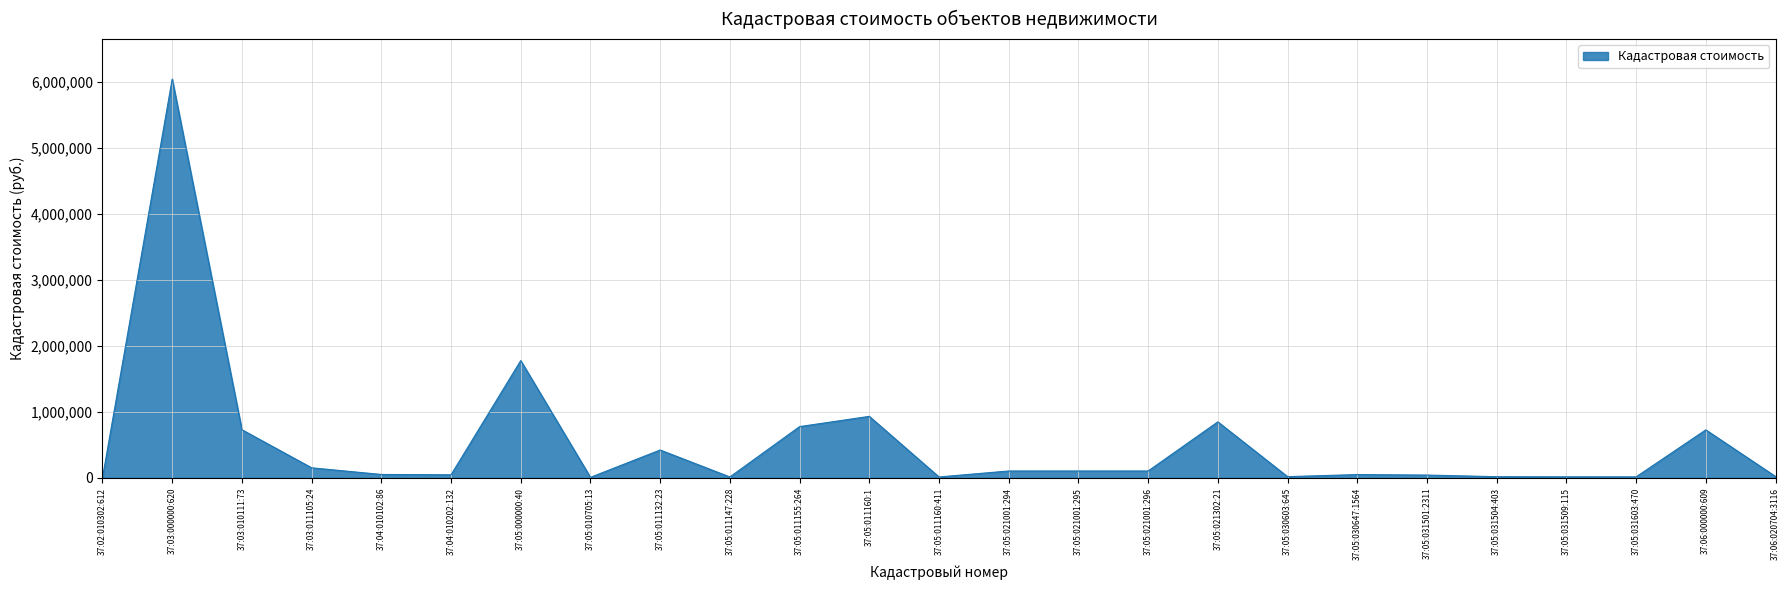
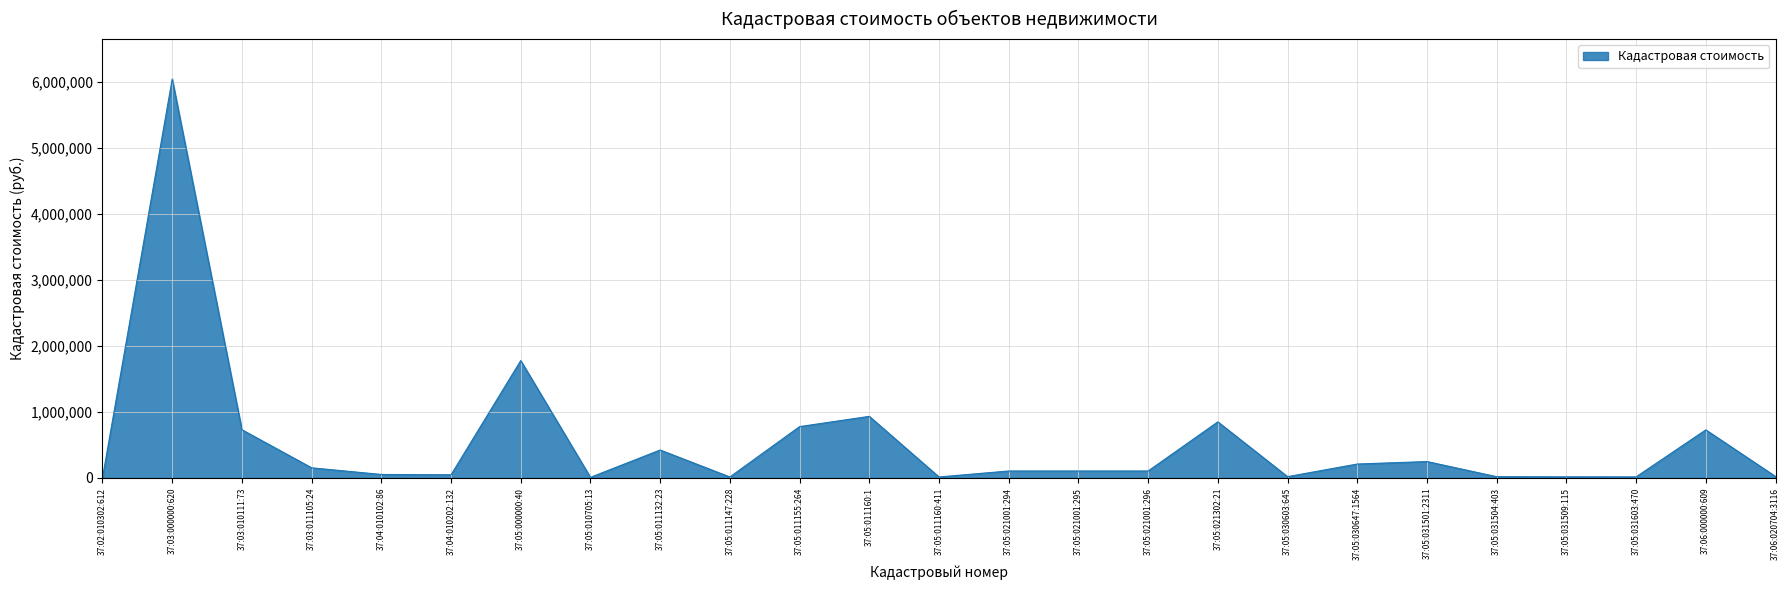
37:05:030647:1564: 100,000 -> 200,000
37:05:031501:2311: 0 -> 200,000
